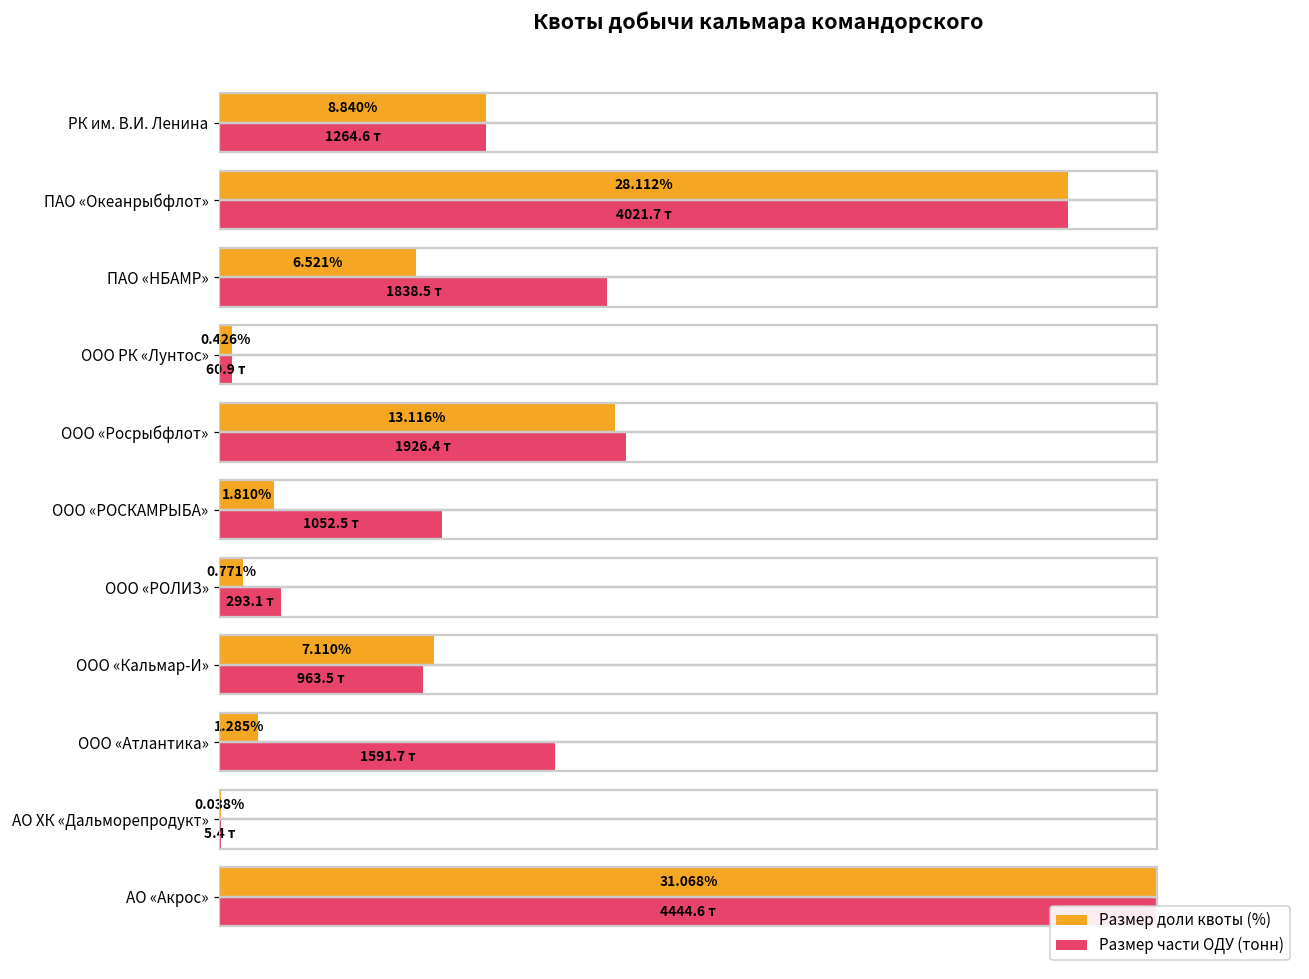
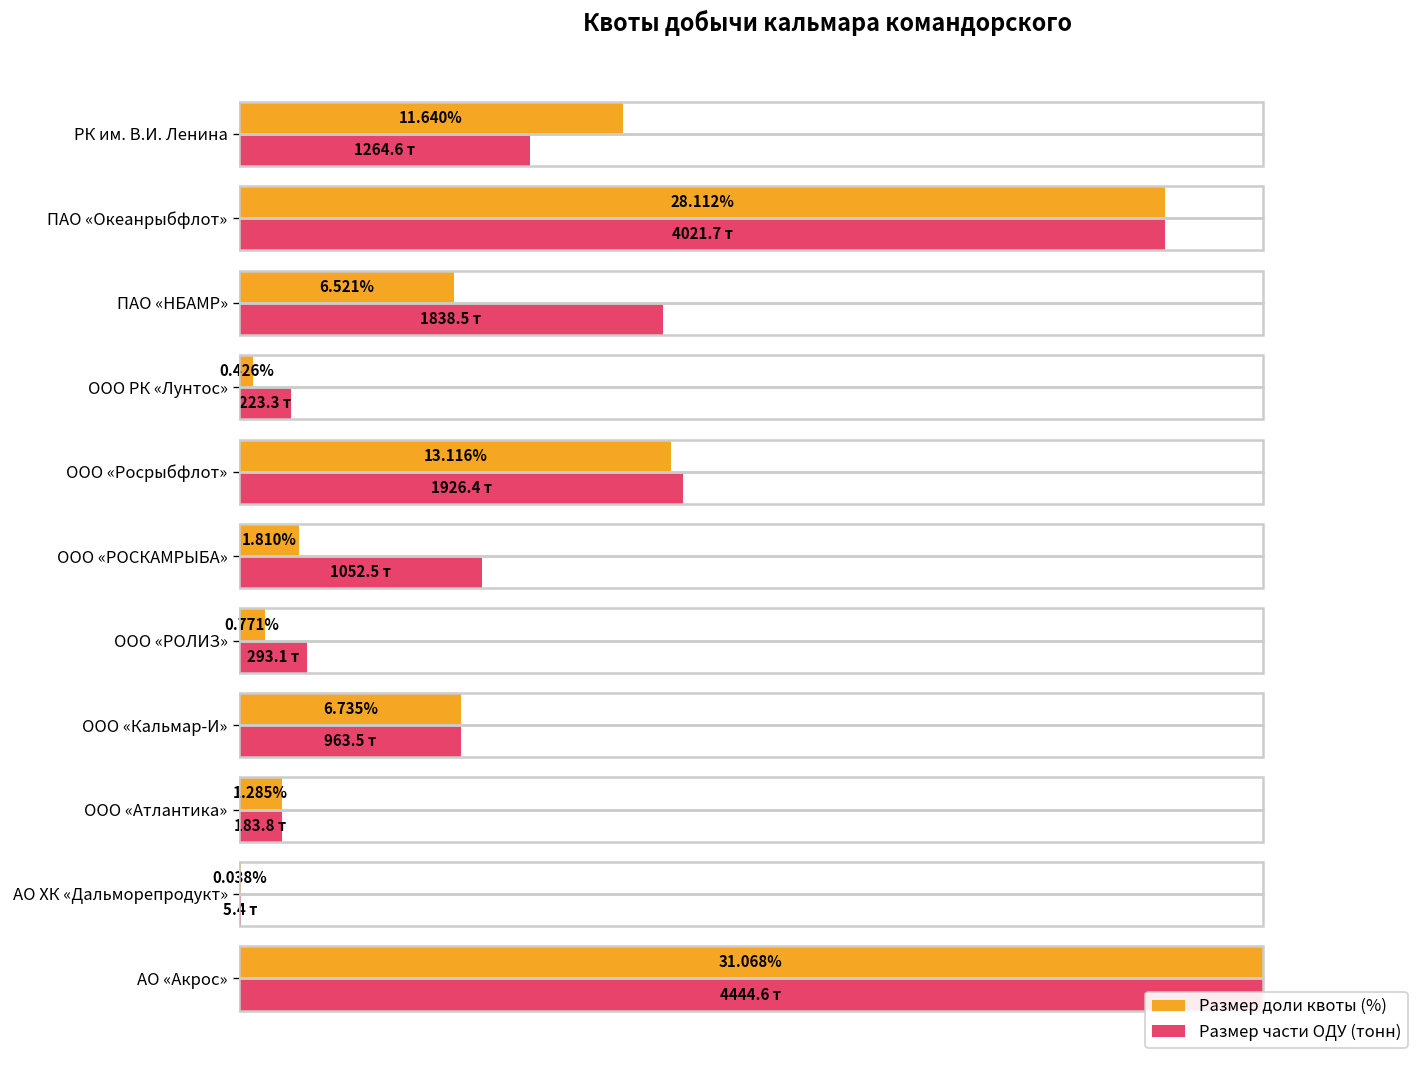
Размер доли квоты (%), РК им. В.И. Ленина: 8.840% -> 11.640%
Размер части ОДУ (тонн), ООО РК «Лунтос»: 60.9 -> 223.3
Размер доли квоты (%), ООО «Кальмар-И»: 7.110% -> 6.735%
Размер части ОДУ (тонн), ООО «Атлантика»: 1591.7 -> 183.8
